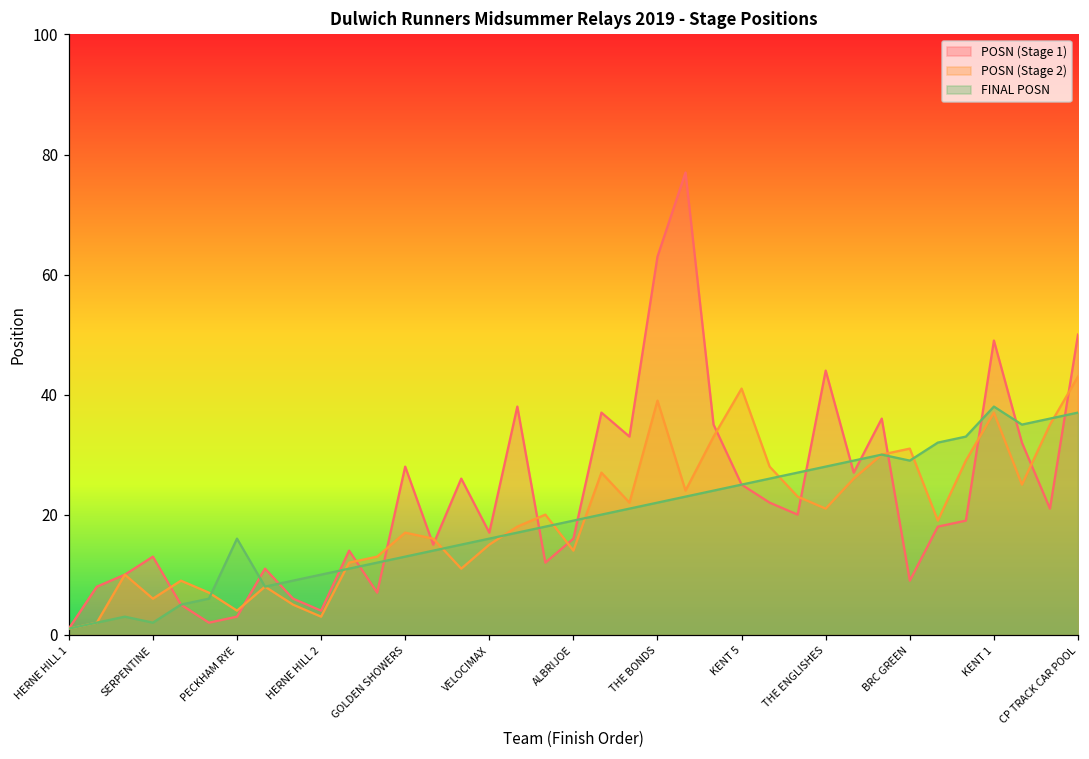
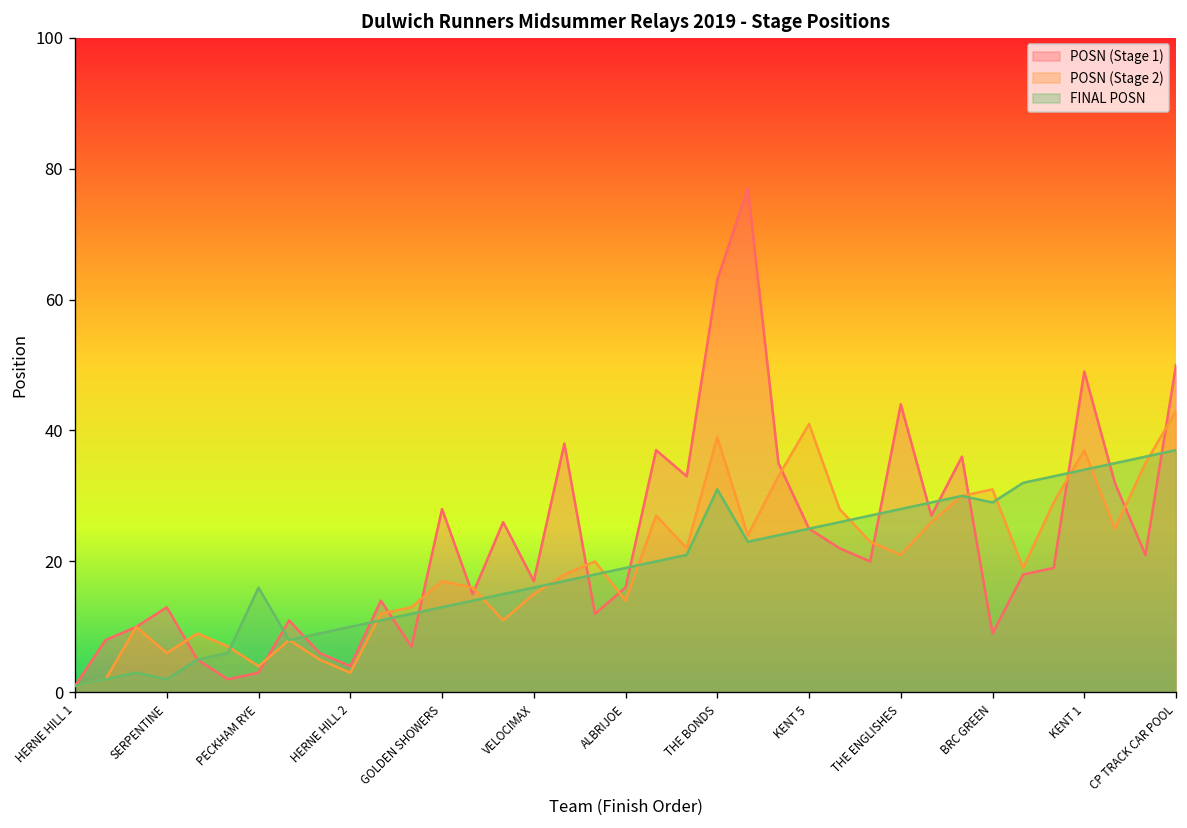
FINAL POSN, THE BONDS: 22 -> 31
FINAL POSN, KENT 1: 38 -> 34
